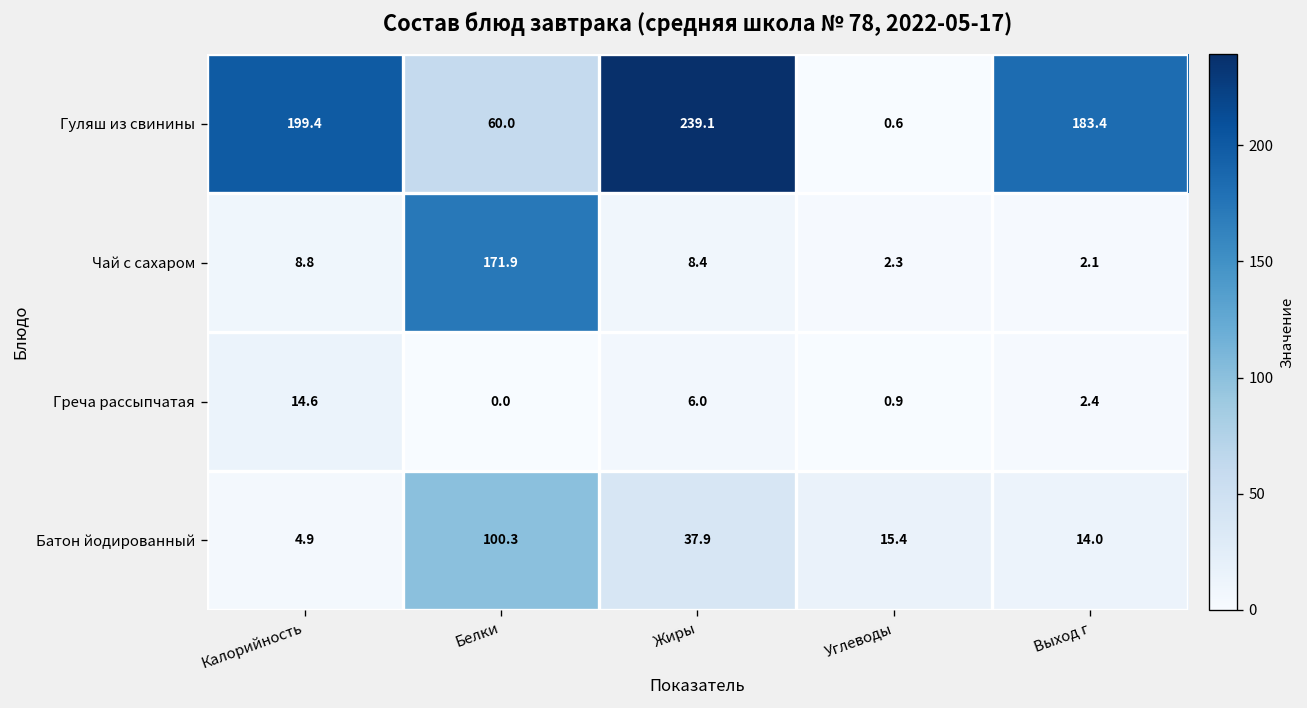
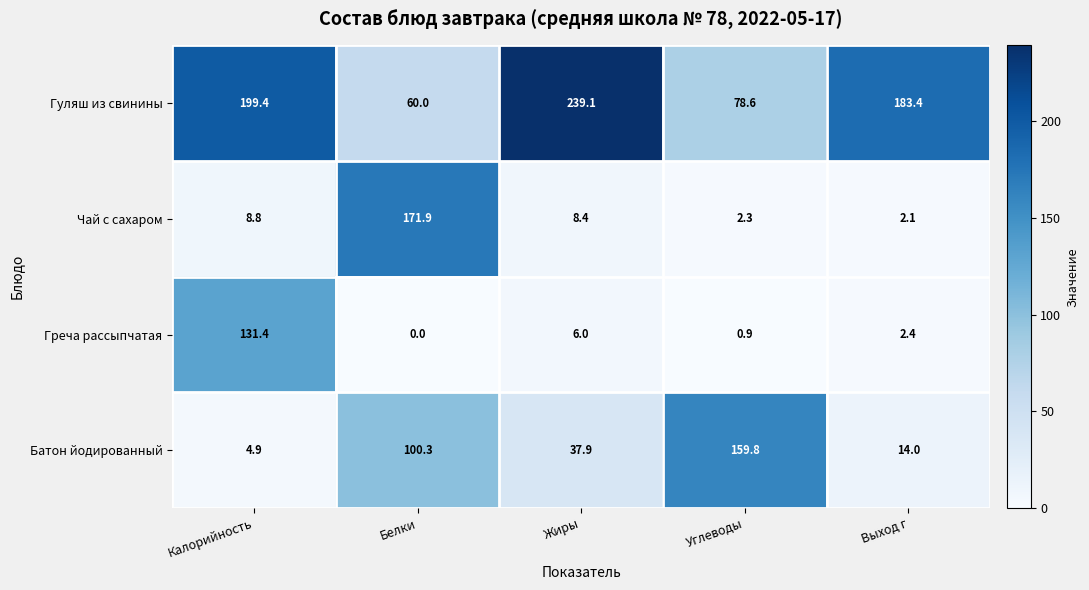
Гуляш из свинины, Углеводы: 0.6 -> 78.6
Греча рассыпчатая, Калорийность: 14.6 -> 131.4
Батон йодированный, Углеводы: 15.4 -> 159.8
